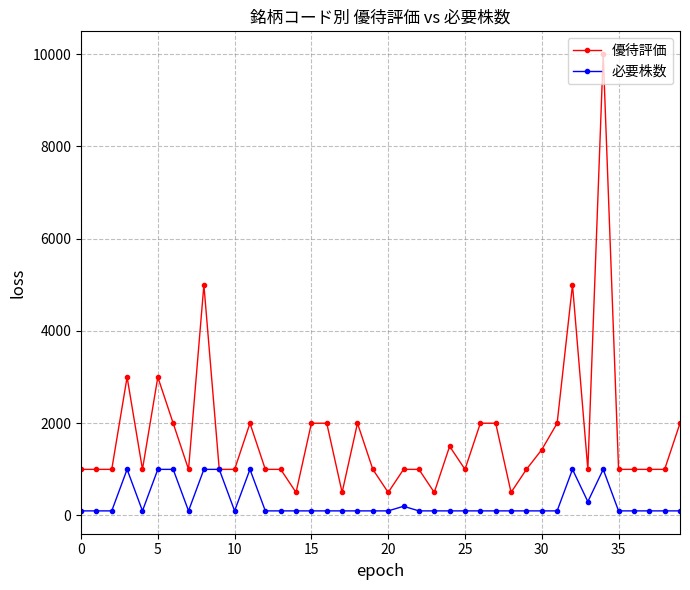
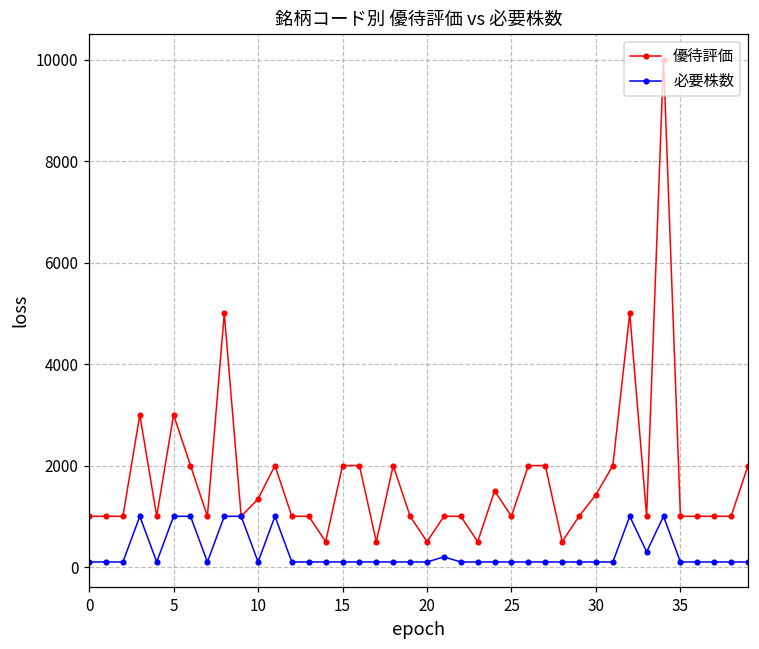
優待評価, 10: 1000 -> 1300
